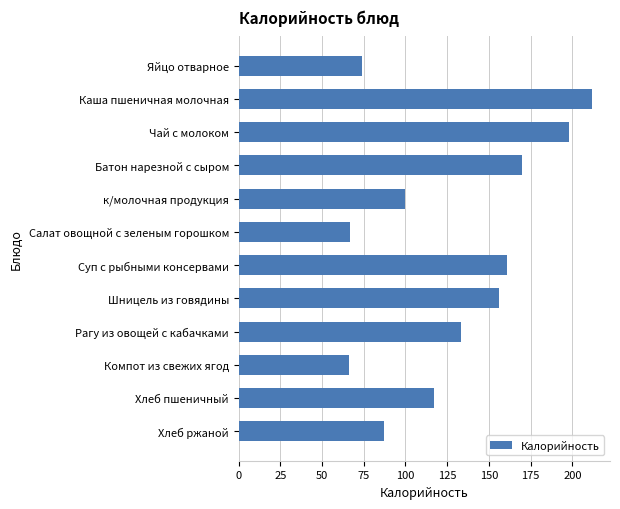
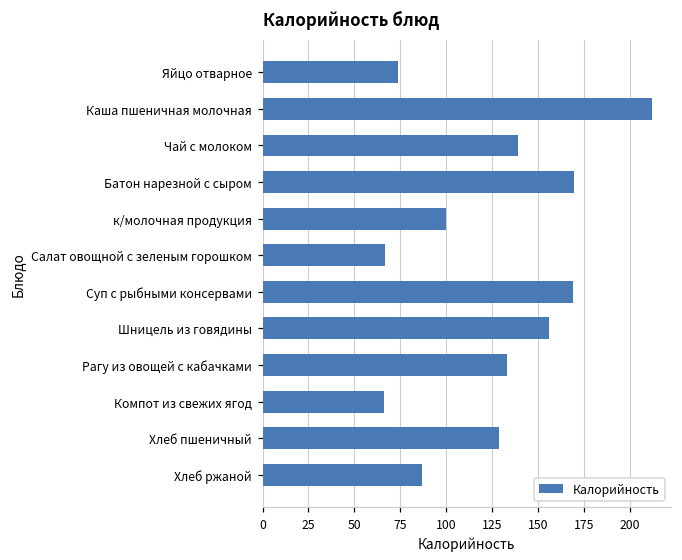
Чай с молоком: 198 -> 139
Суп с рыбными консервами: 161 -> 169
Хлеб пшеничный: 117 -> 129
